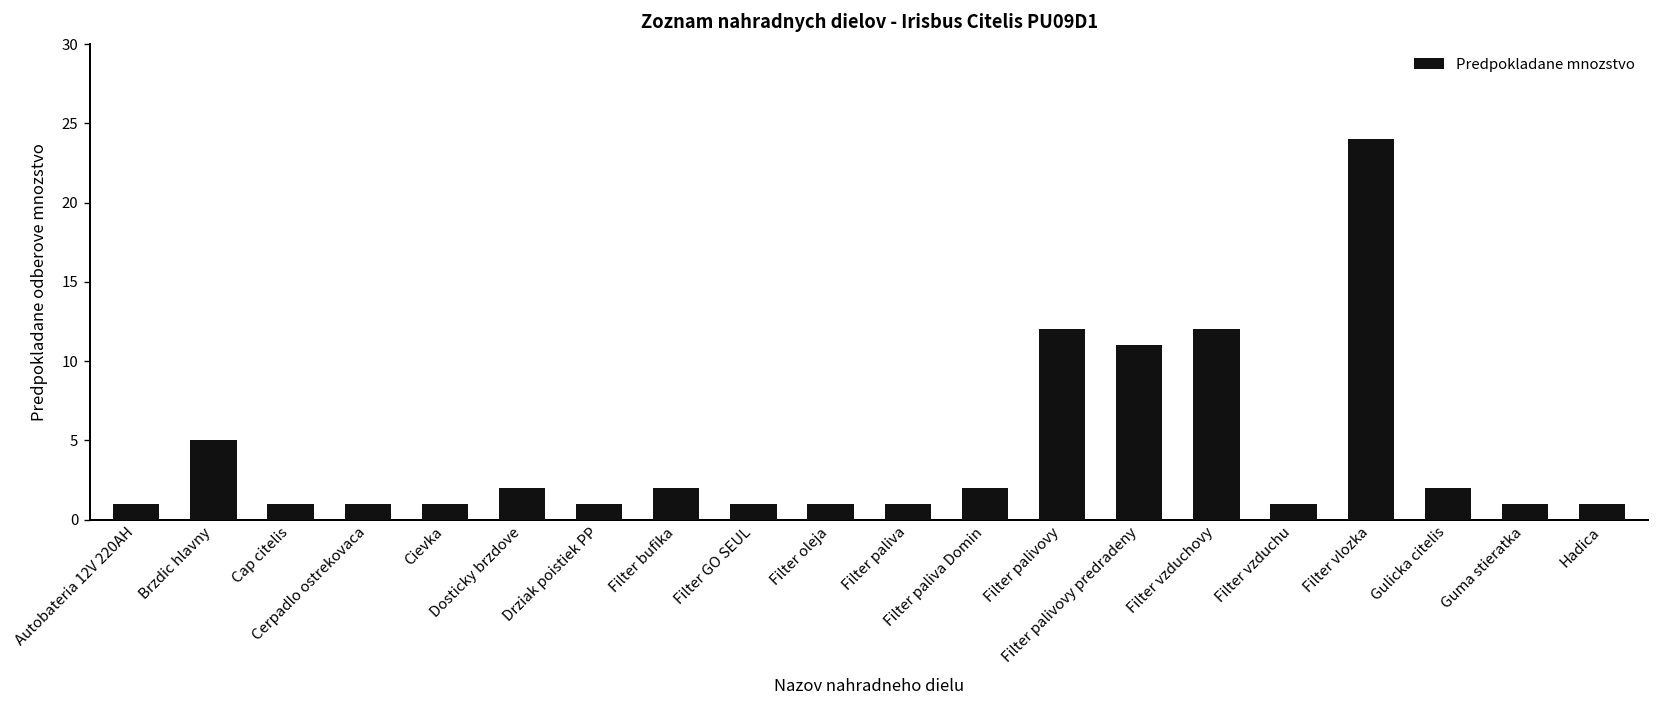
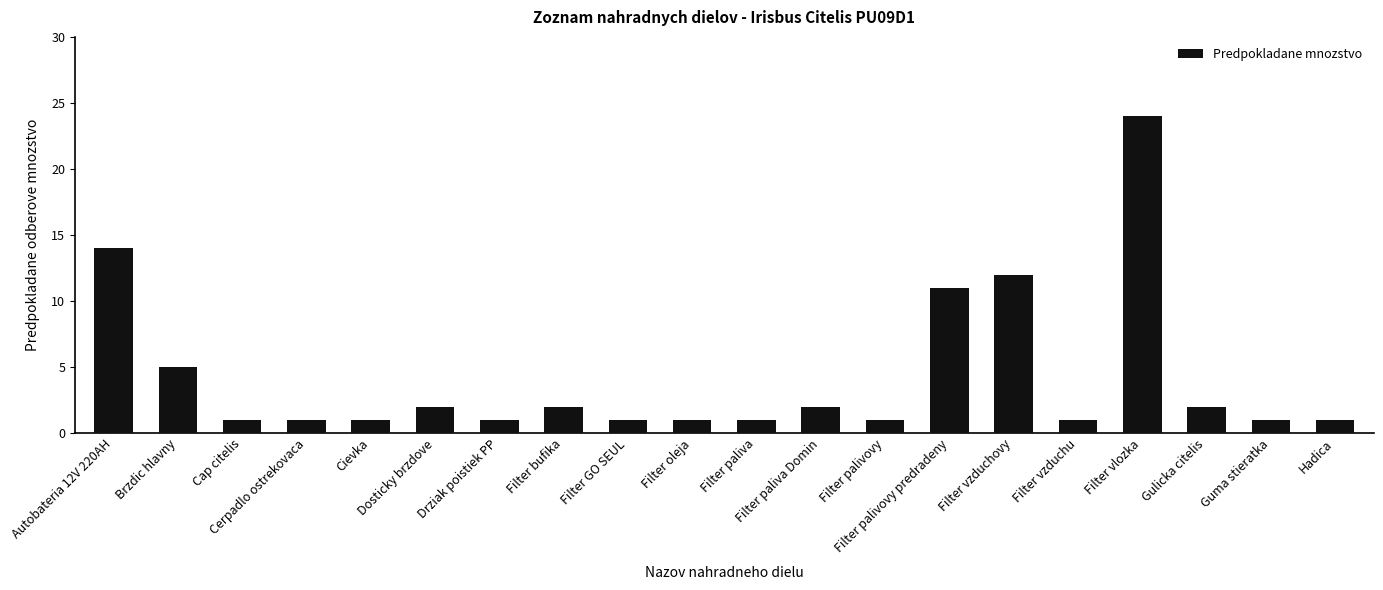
Autobateria 12V 220AH: 1 -> 14
Filter palivovy: 12 -> 1
